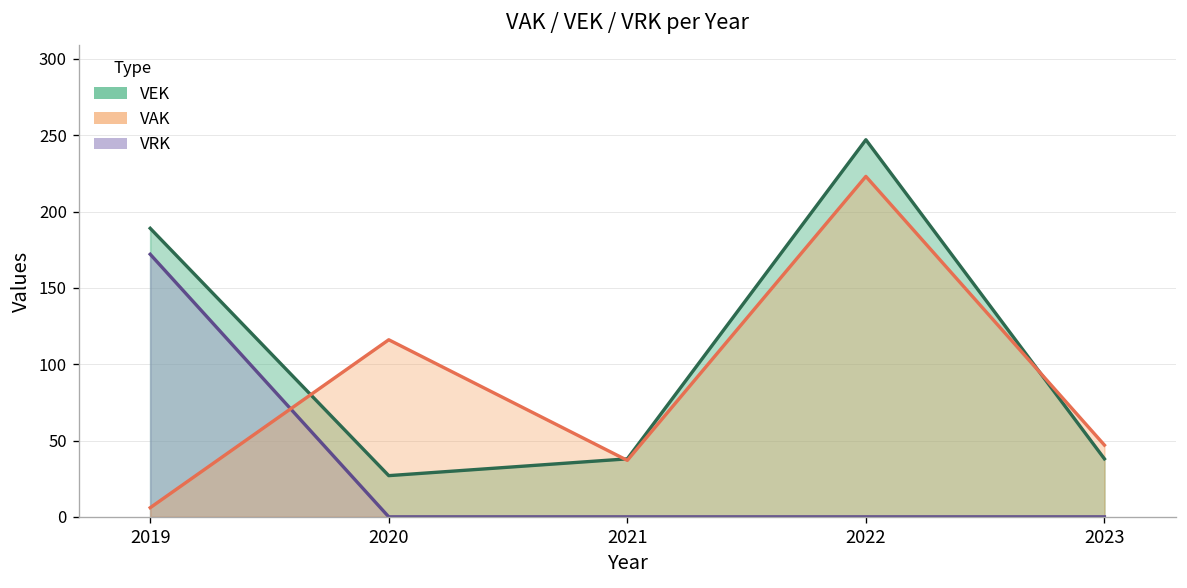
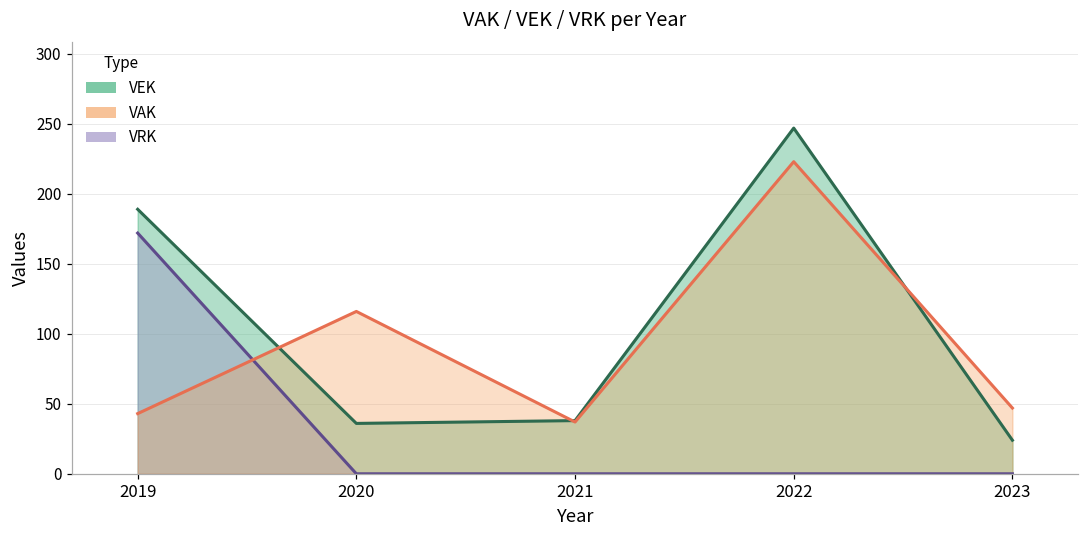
VAK, 2019: 6 -> 43
VEK, 2020: 27 -> 36
VEK, 2023: 38 -> 24
